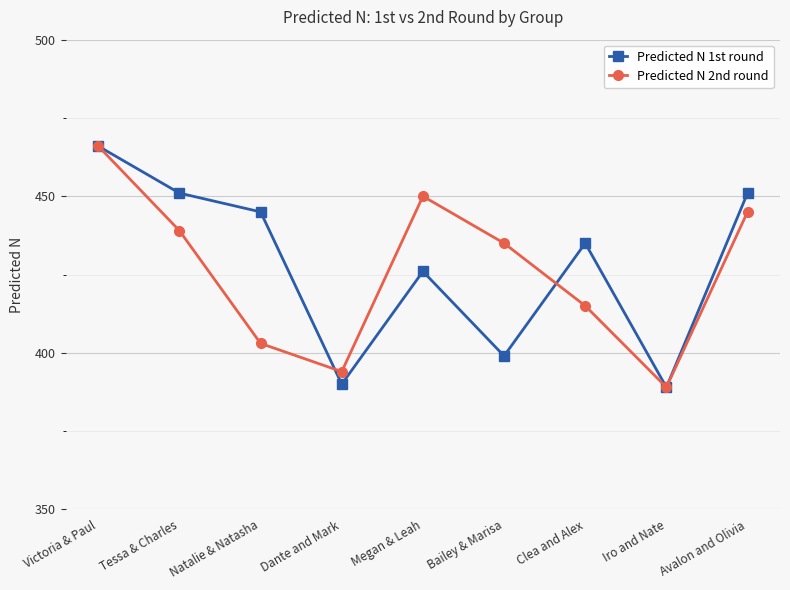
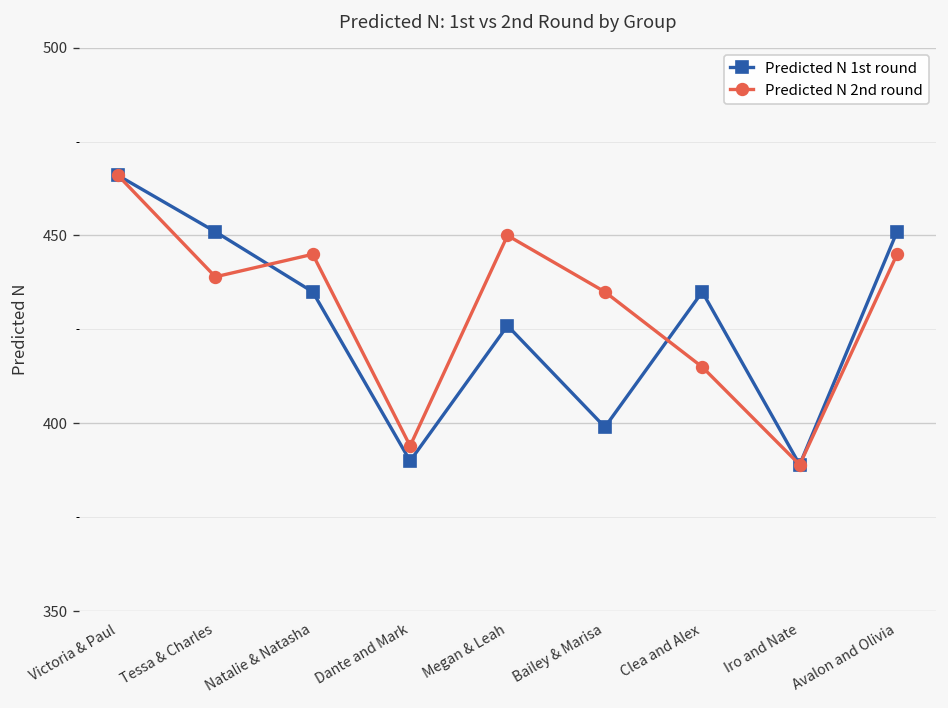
Predicted N 1st round, Natalie & Natasha: 445 -> 435
Predicted N 2nd round, Natalie & Natasha: 403 -> 445
